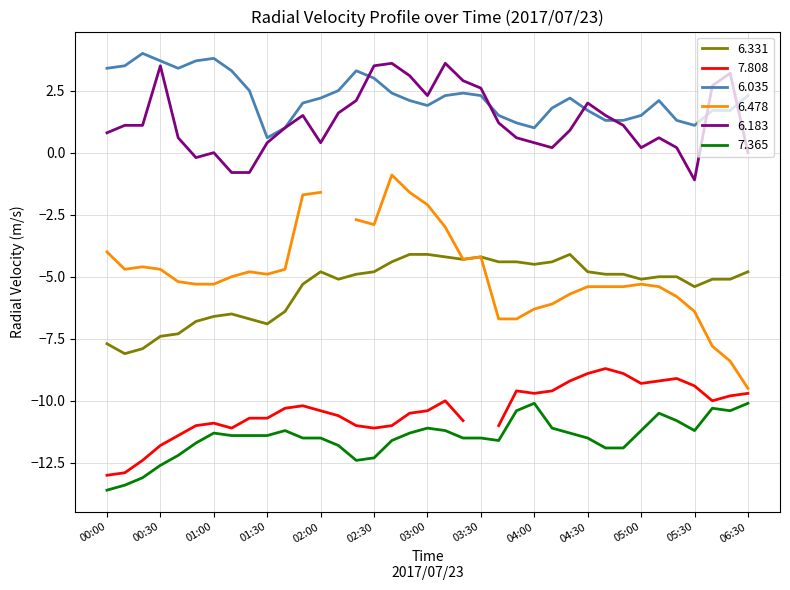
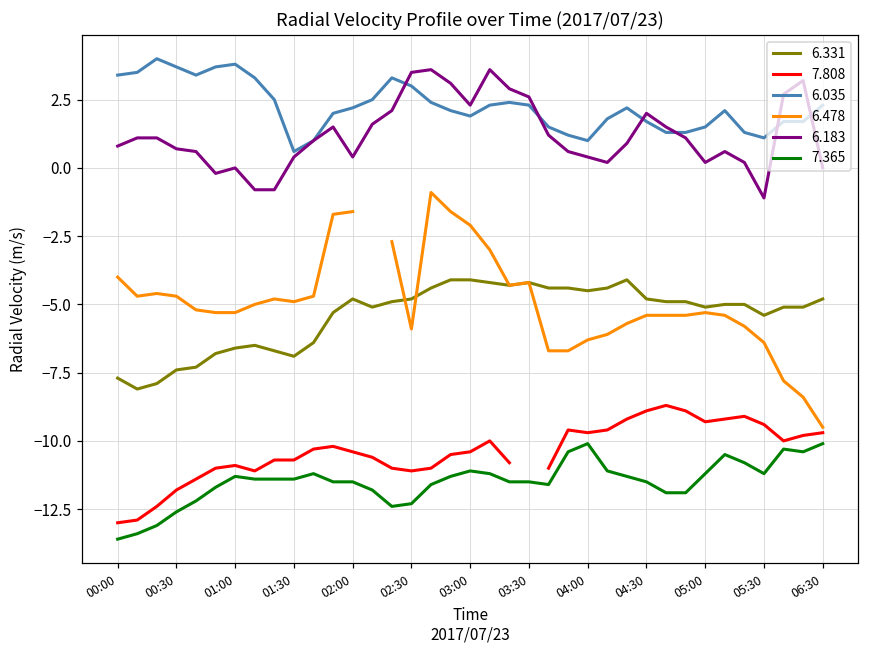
6.183, 00:30: 3.5 -> 0.7
6.478, 02:30: -2.9 -> -5.9
